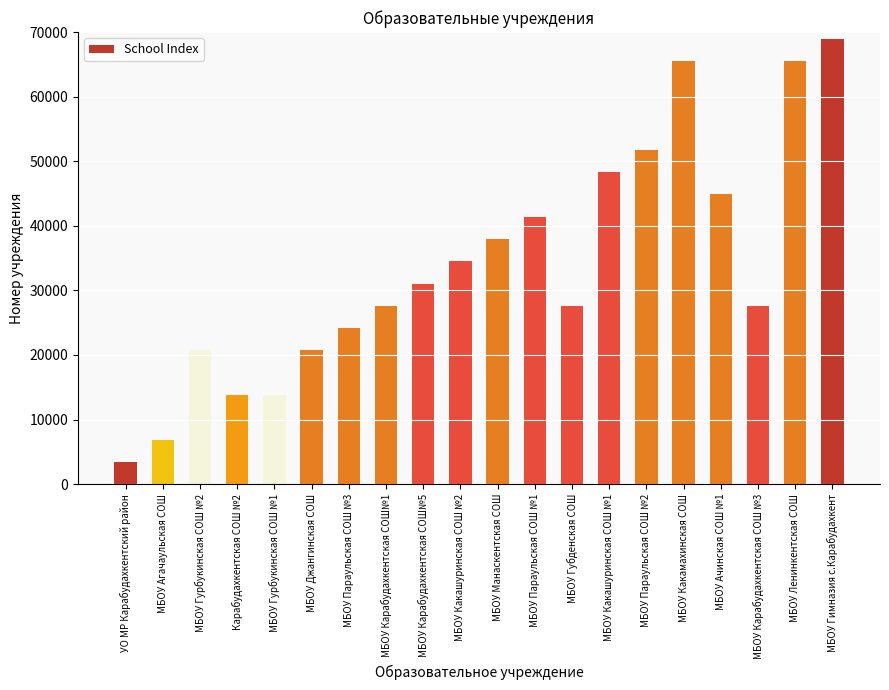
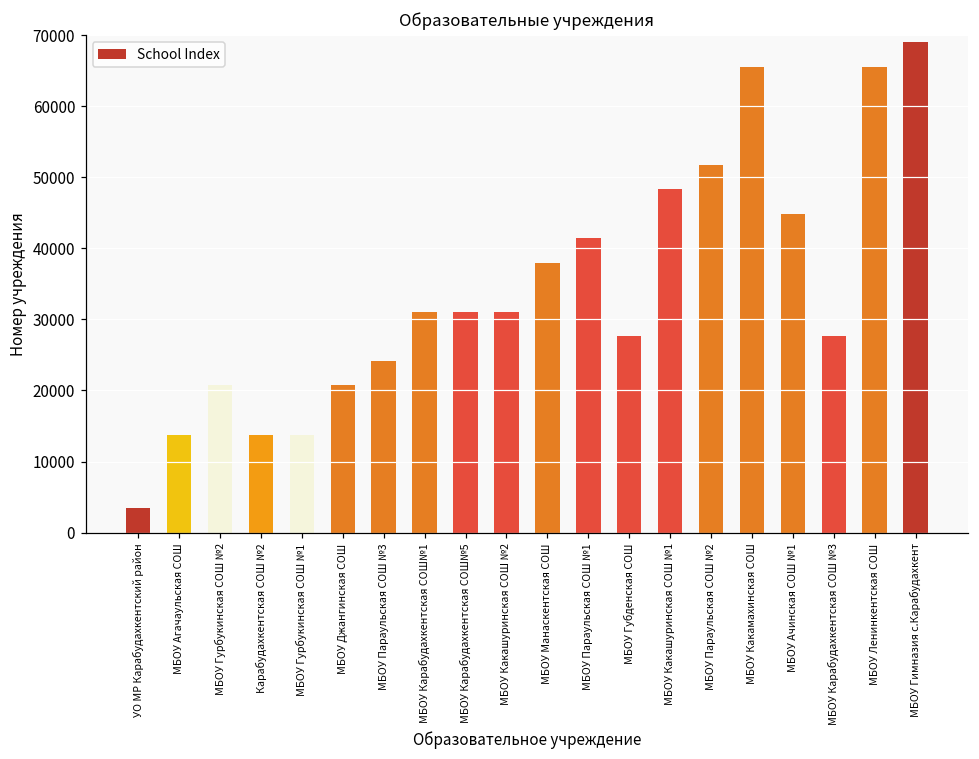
МБОУ Агачаульская СОШ: 7000 -> 14000
МБОУ Карабудахкентская СОШ№1: 28000 -> 31000
МБОУ Какашуринская СОШ №2: 35000 -> 31000
